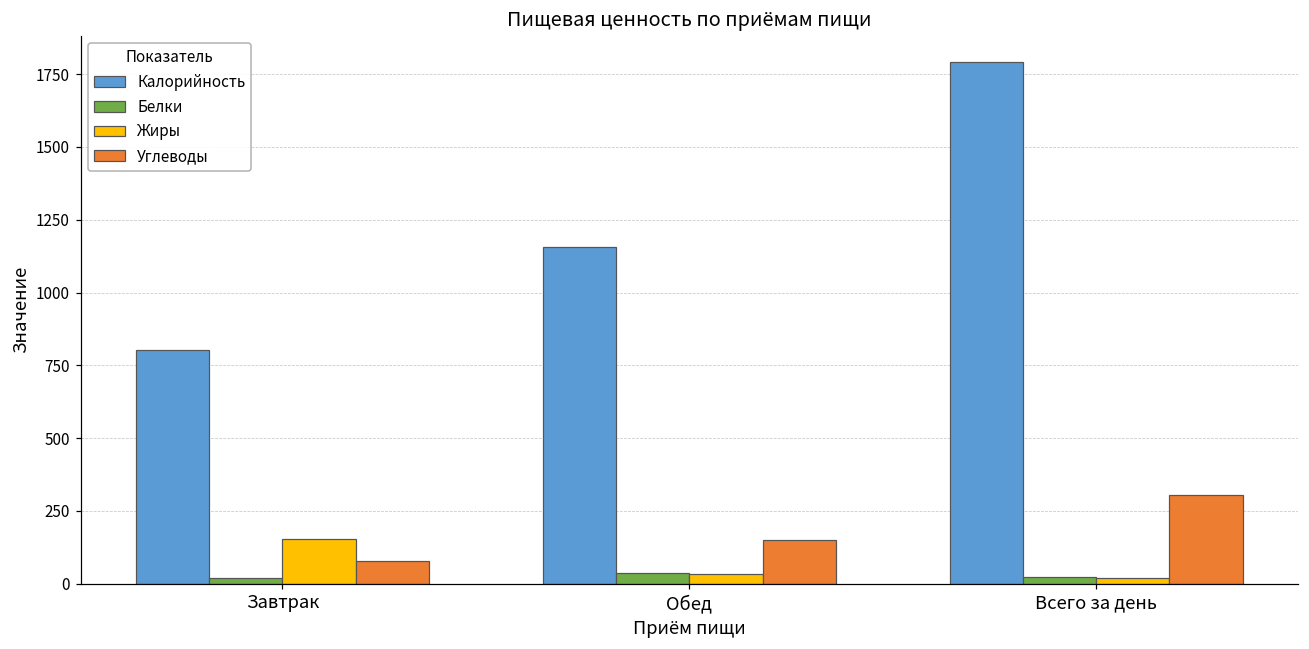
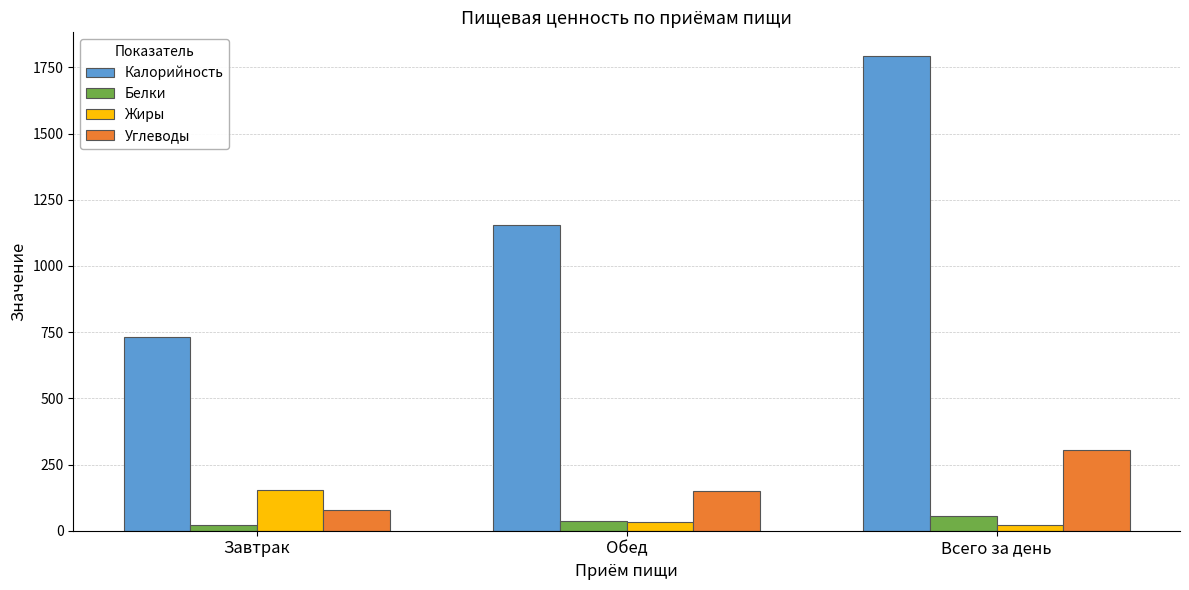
Калорийность, Завтрак: 800 -> 730
Белки, Всего за день: 20 -> 60
